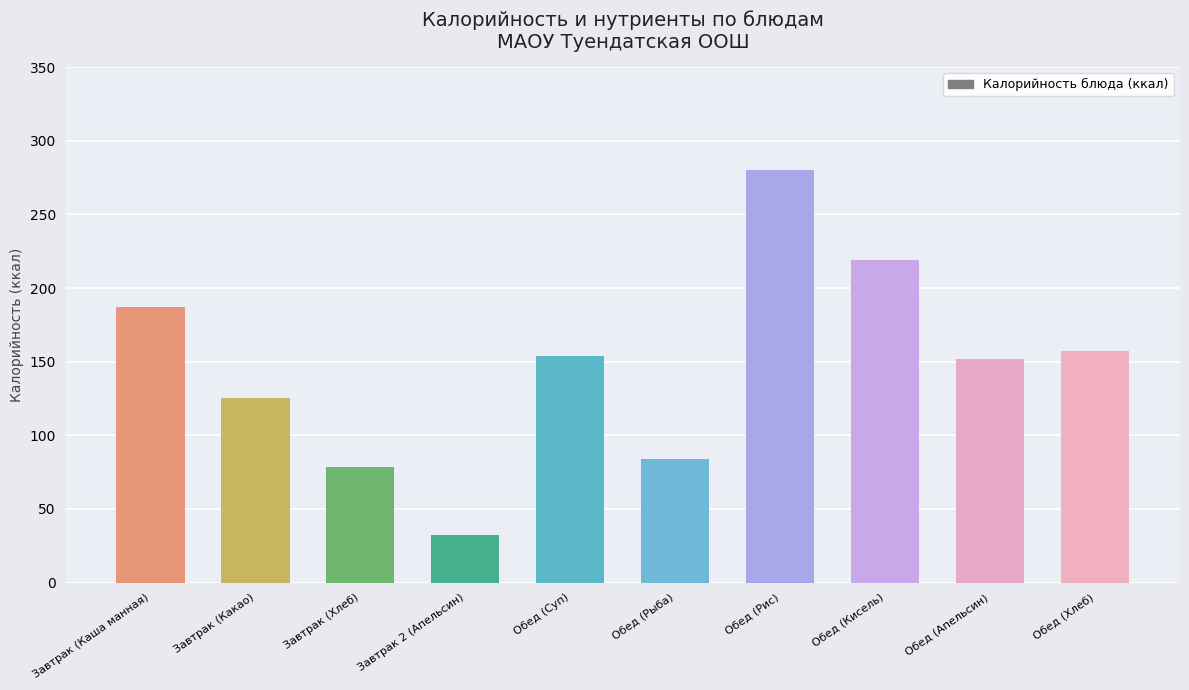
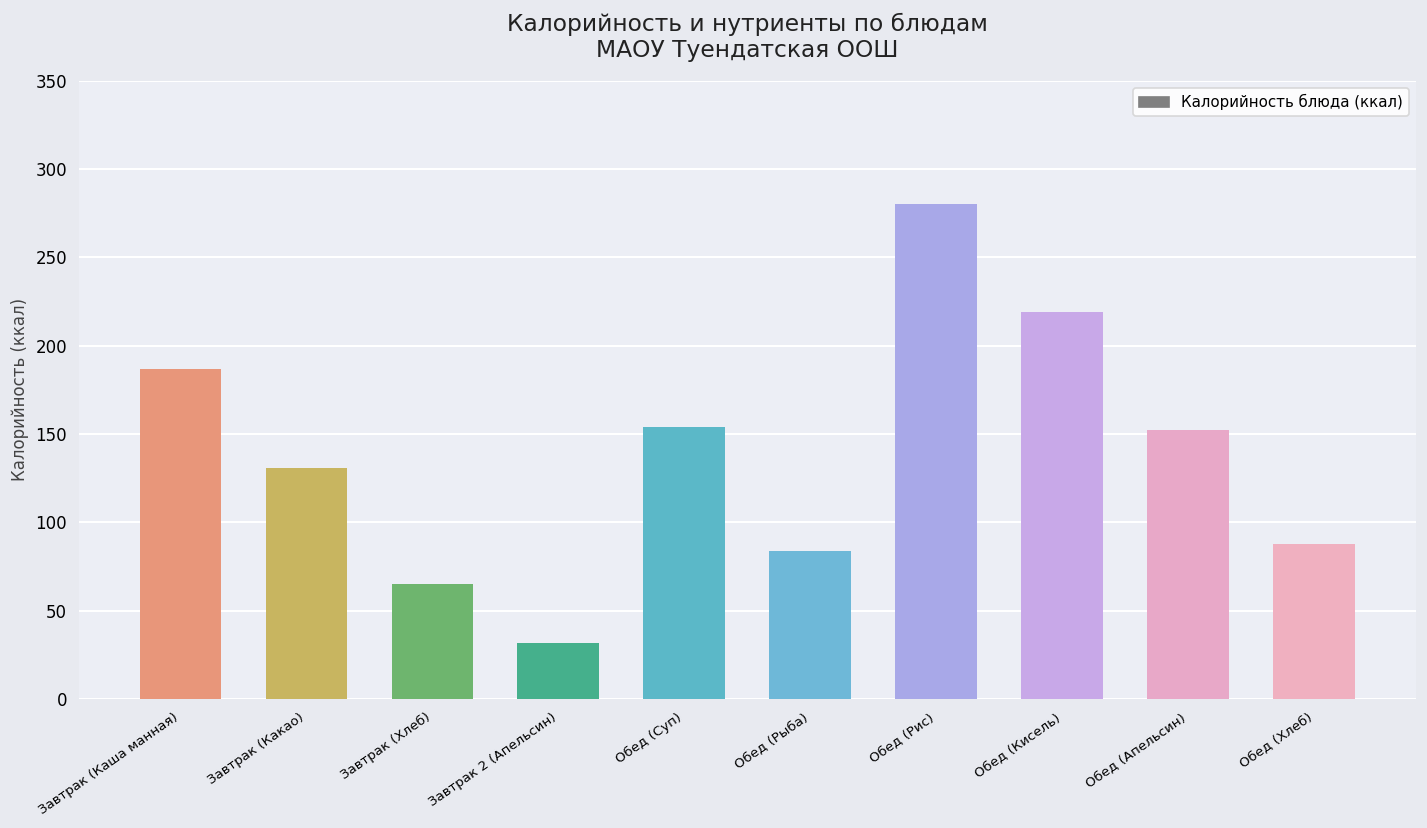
Завтрак (Какао): 125 -> 131
Завтрак (Хлеб): 79 -> 65
Обед (Хлеб): 157 -> 88
